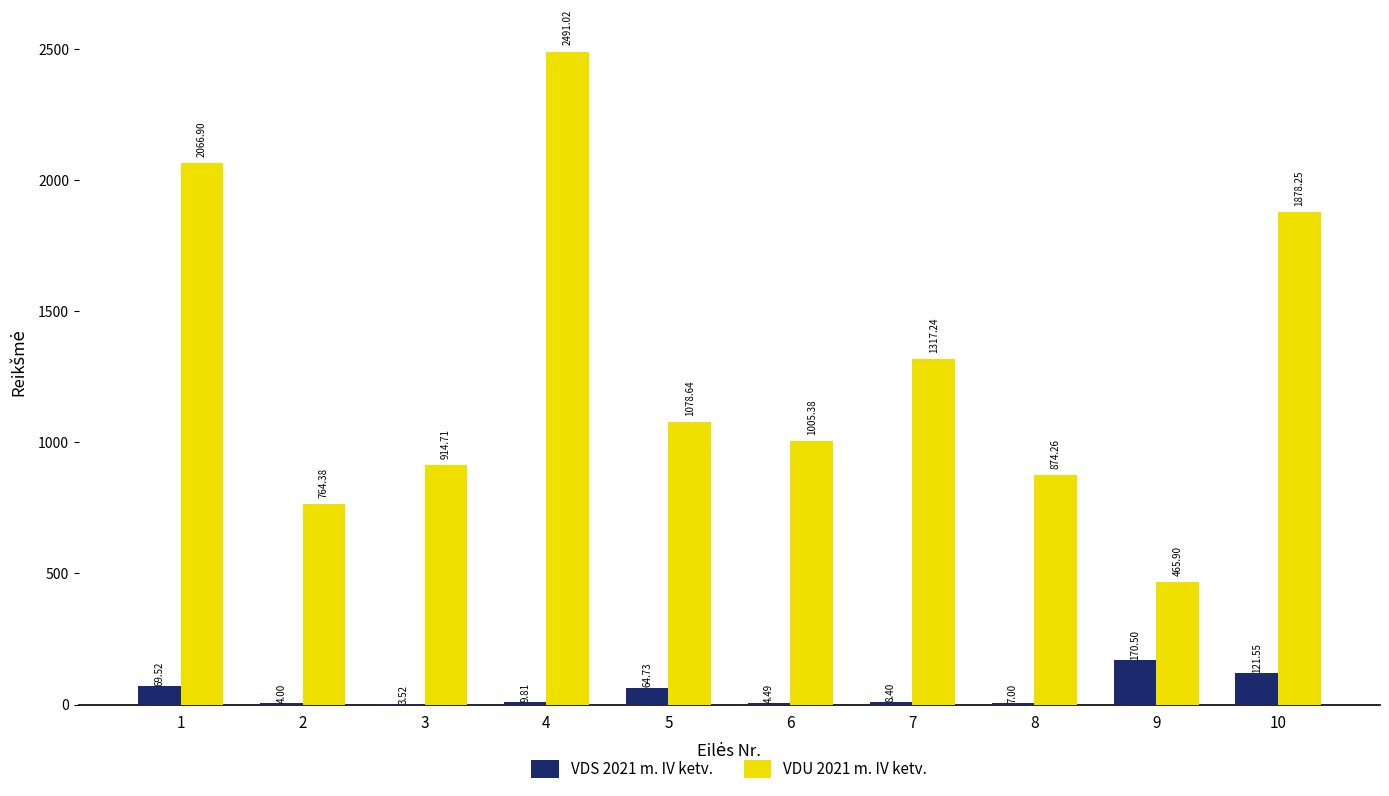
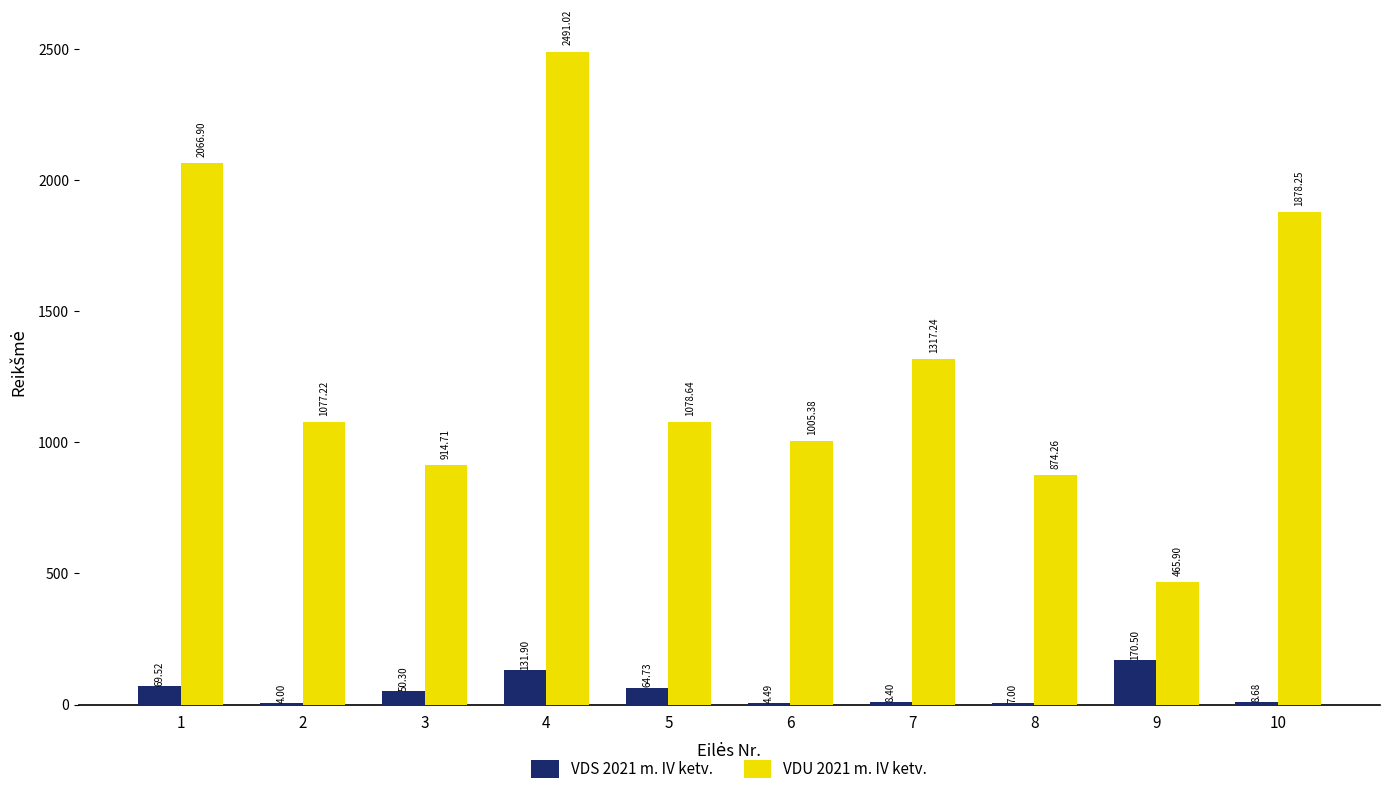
VDU 2021 m. IV ketv., 2: 764.38 -> 1077.22
VDS 2021 m. IV ketv., 3: 3.52 -> 50.30
VDS 2021 m. IV ketv., 4: 9.81 -> 131.90
VDS 2021 m. IV ketv., 10: 121.55 -> 8.68
